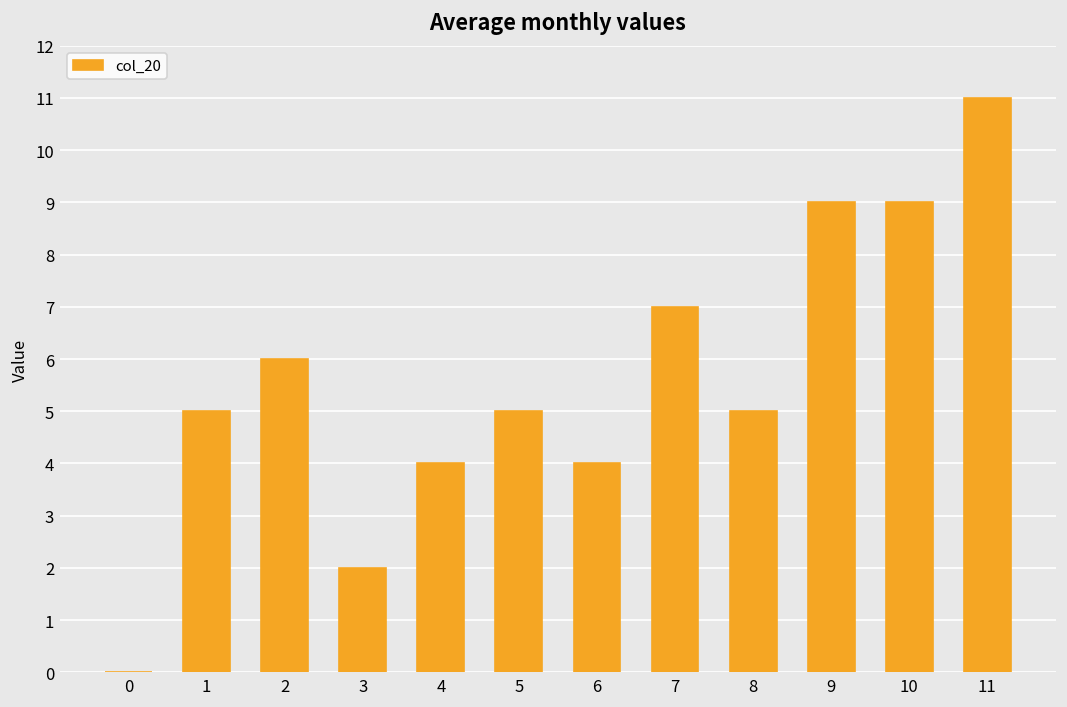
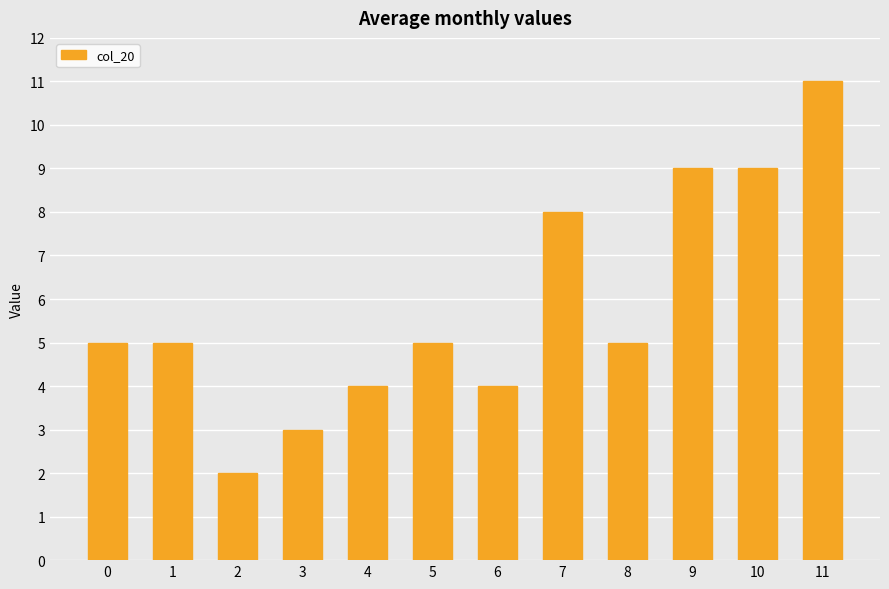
0: 0 -> 5
2: 6 -> 2
3: 2 -> 3
7: 7 -> 8
